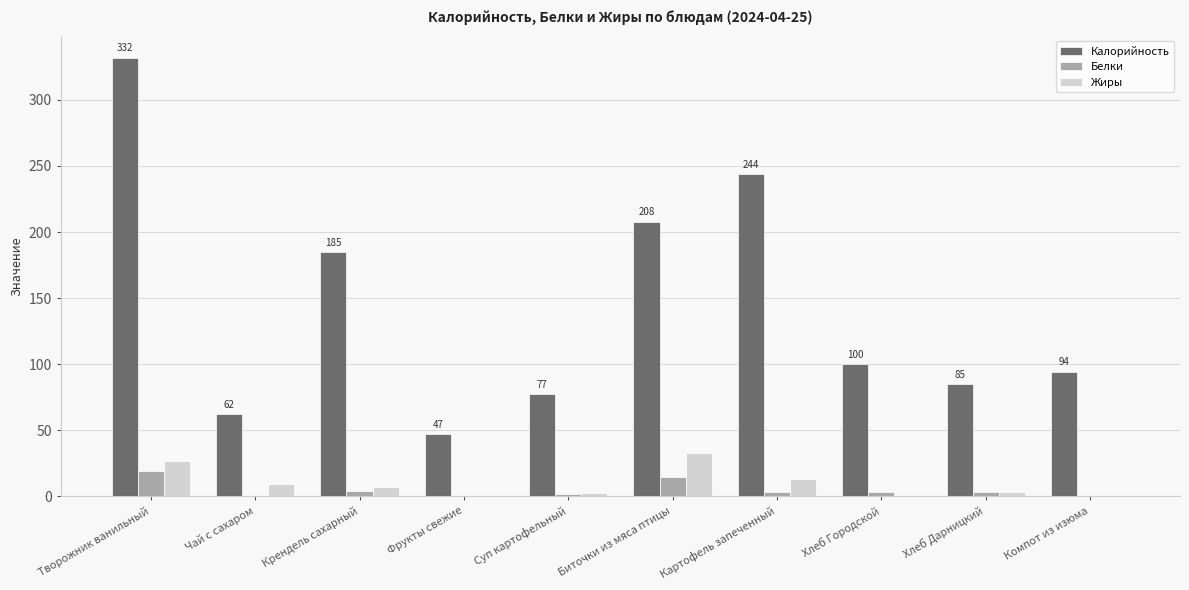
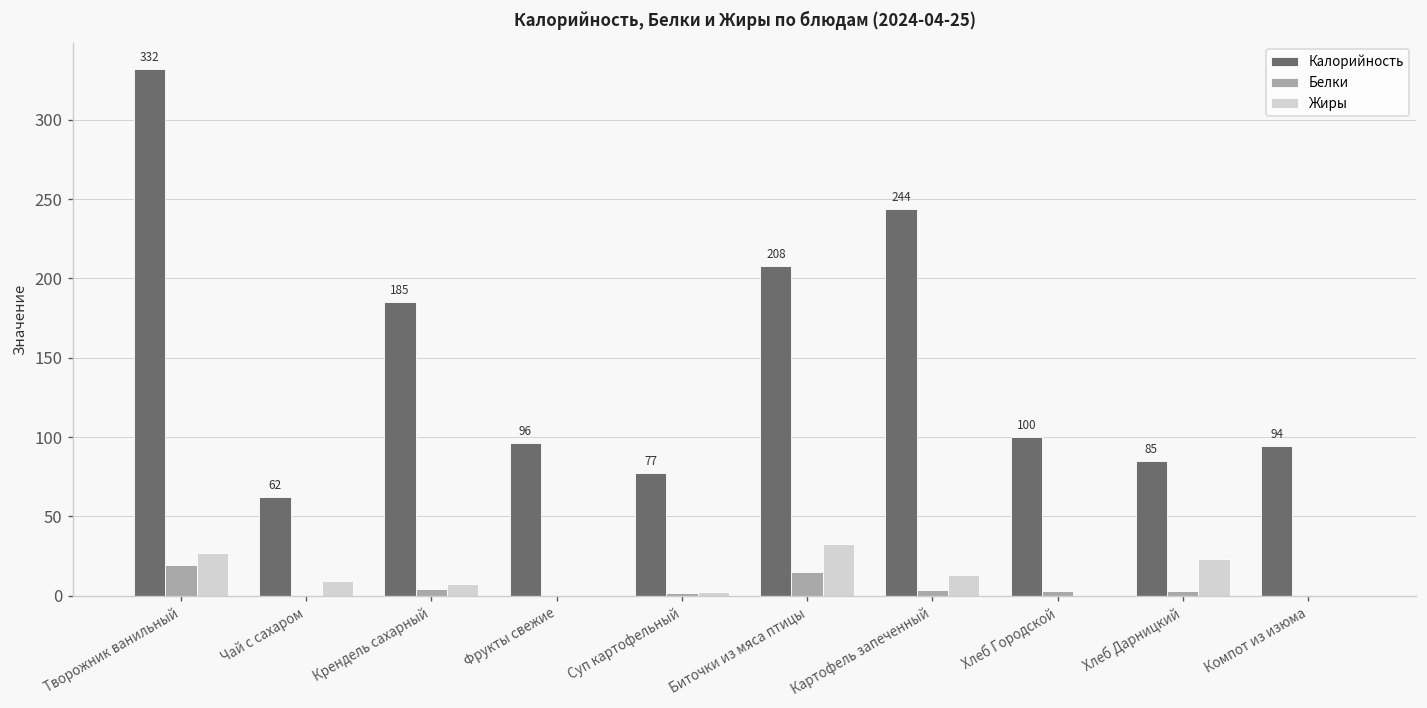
Калорийность, Фрукты свежие: 47 -> 96
Жиры, Хлеб Дарницкий: 3 -> 23
